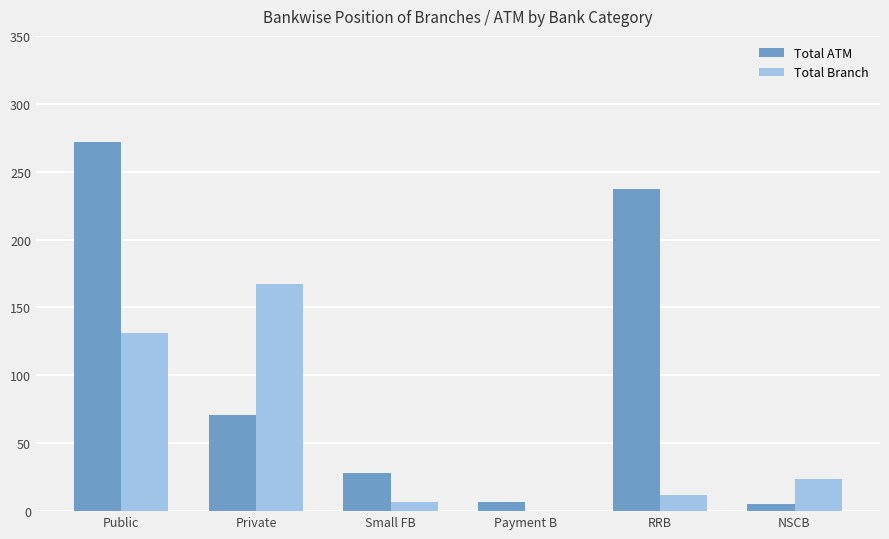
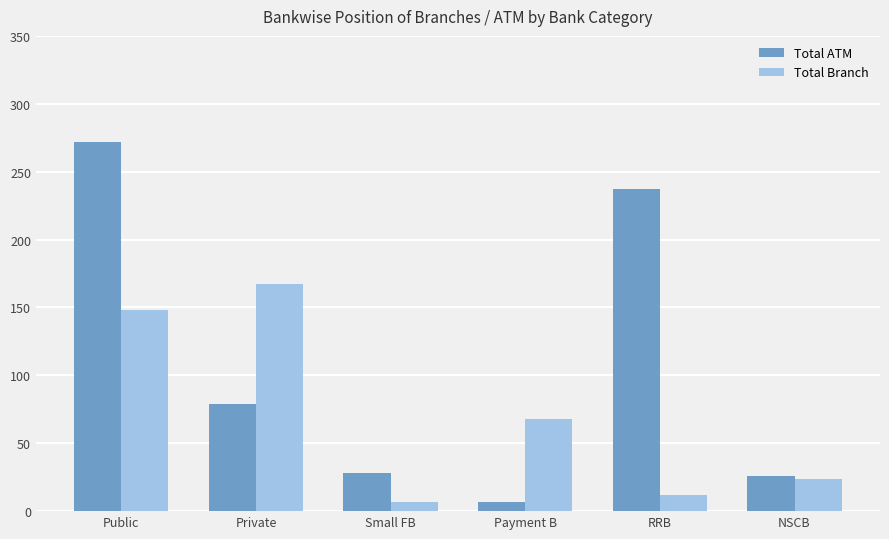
Total Branch, Public: 131 -> 148
Total ATM, Private: 71 -> 79
Total Branch, Payment B: 0 -> 68
Total ATM, NSCB: 5 -> 26
